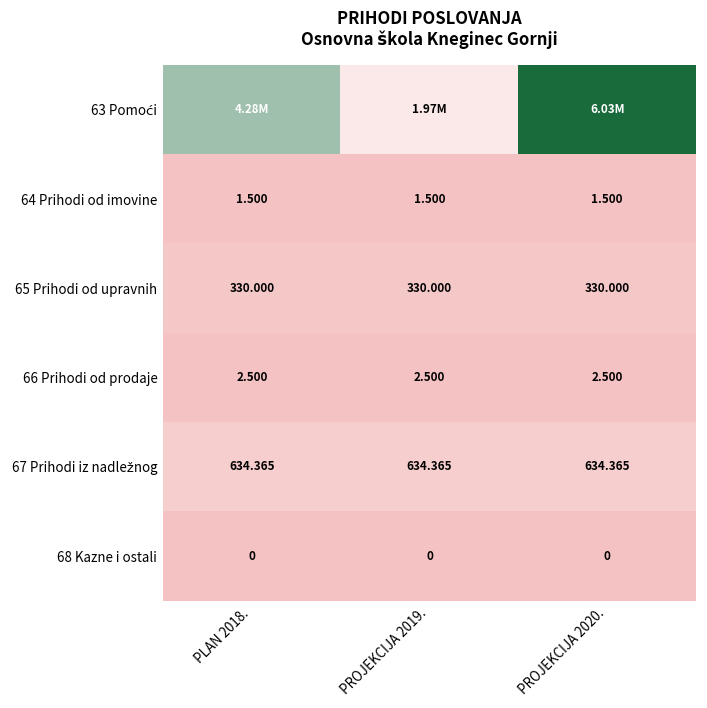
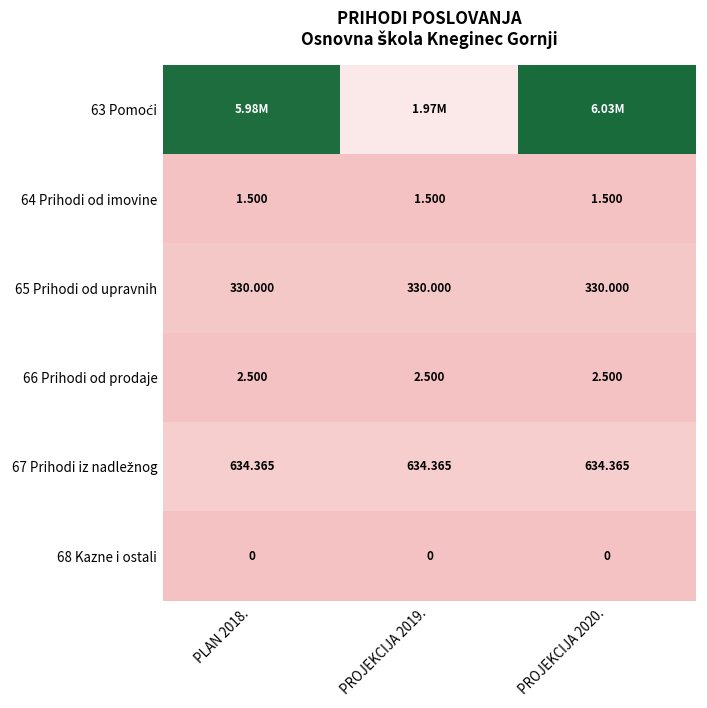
63 Pomoći, PLAN 2018.: 4.28M -> 5.98M
